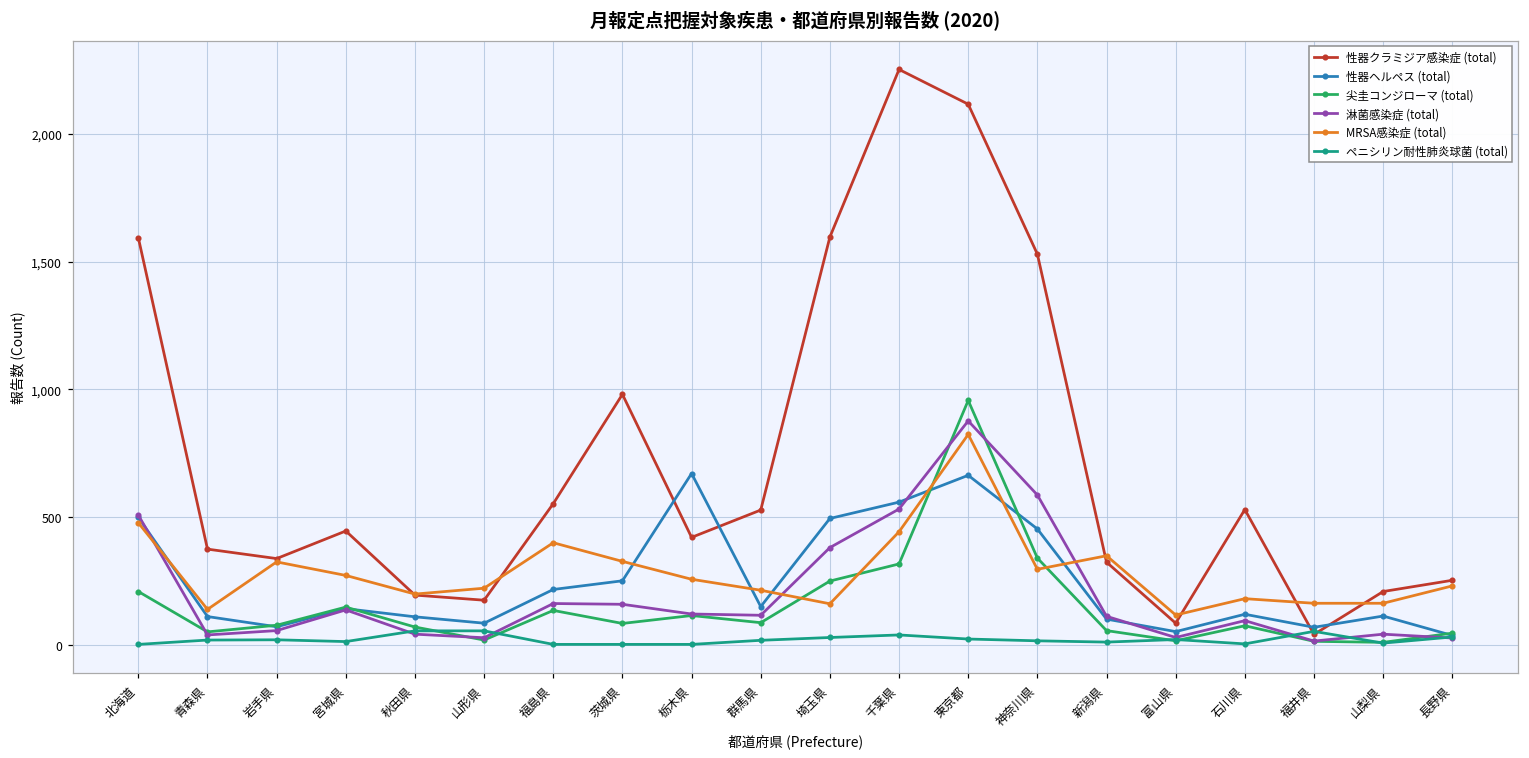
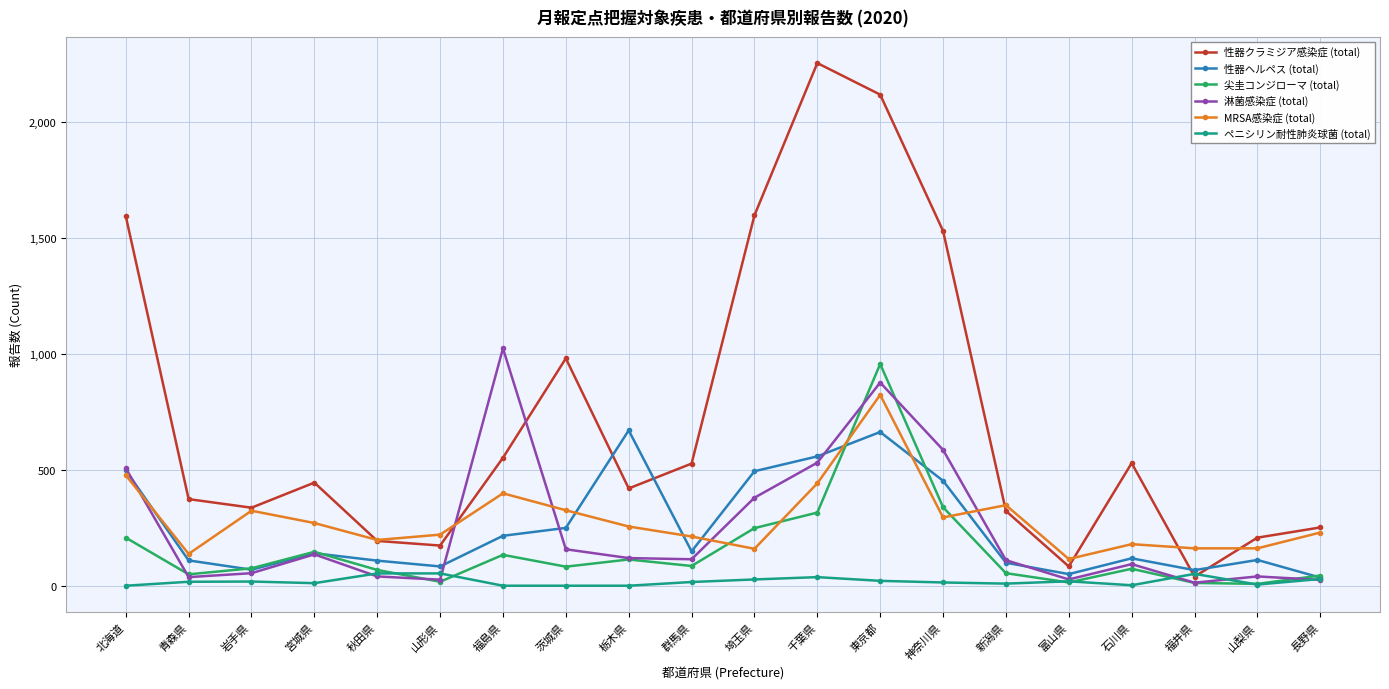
淋菌感染症 (total), 福島県: 160 -> 1,020
